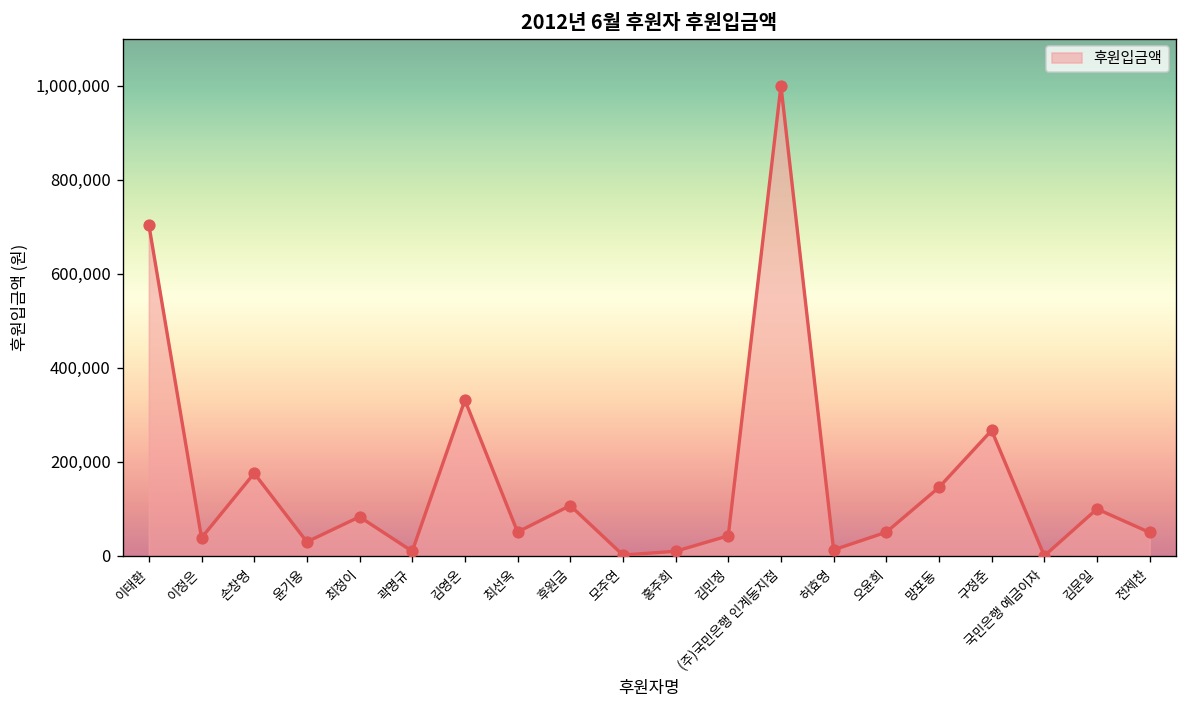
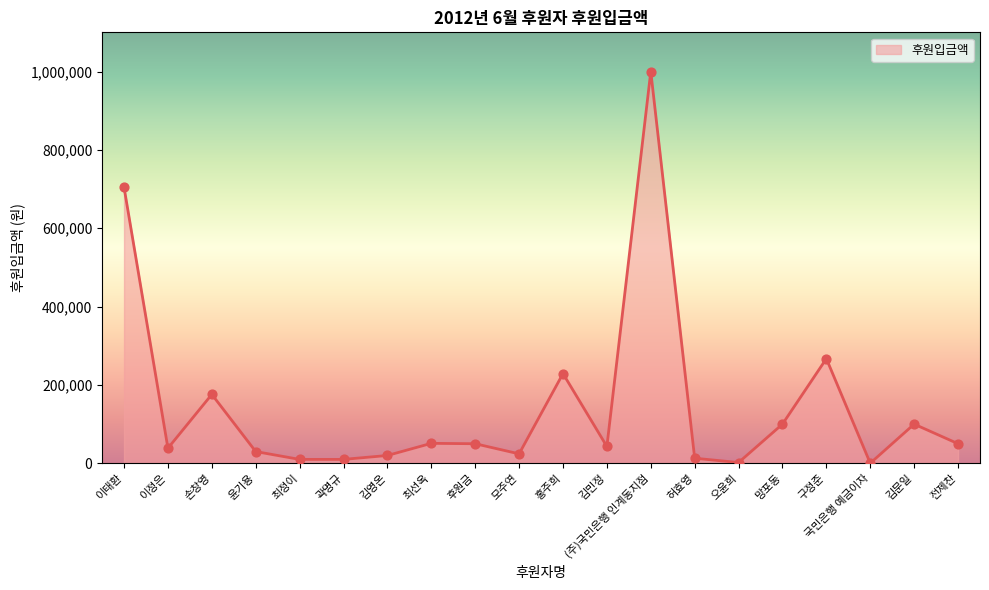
최정이: 80,000 -> 10,000
김영온: 330,000 -> 20,000
후원금: 110,000 -> 50,000
모주연: 0 -> 20,000
홍주희: 10,000 -> 230,000
오윤희: 50,000 -> 0
망포동: 150,000 -> 100,000
